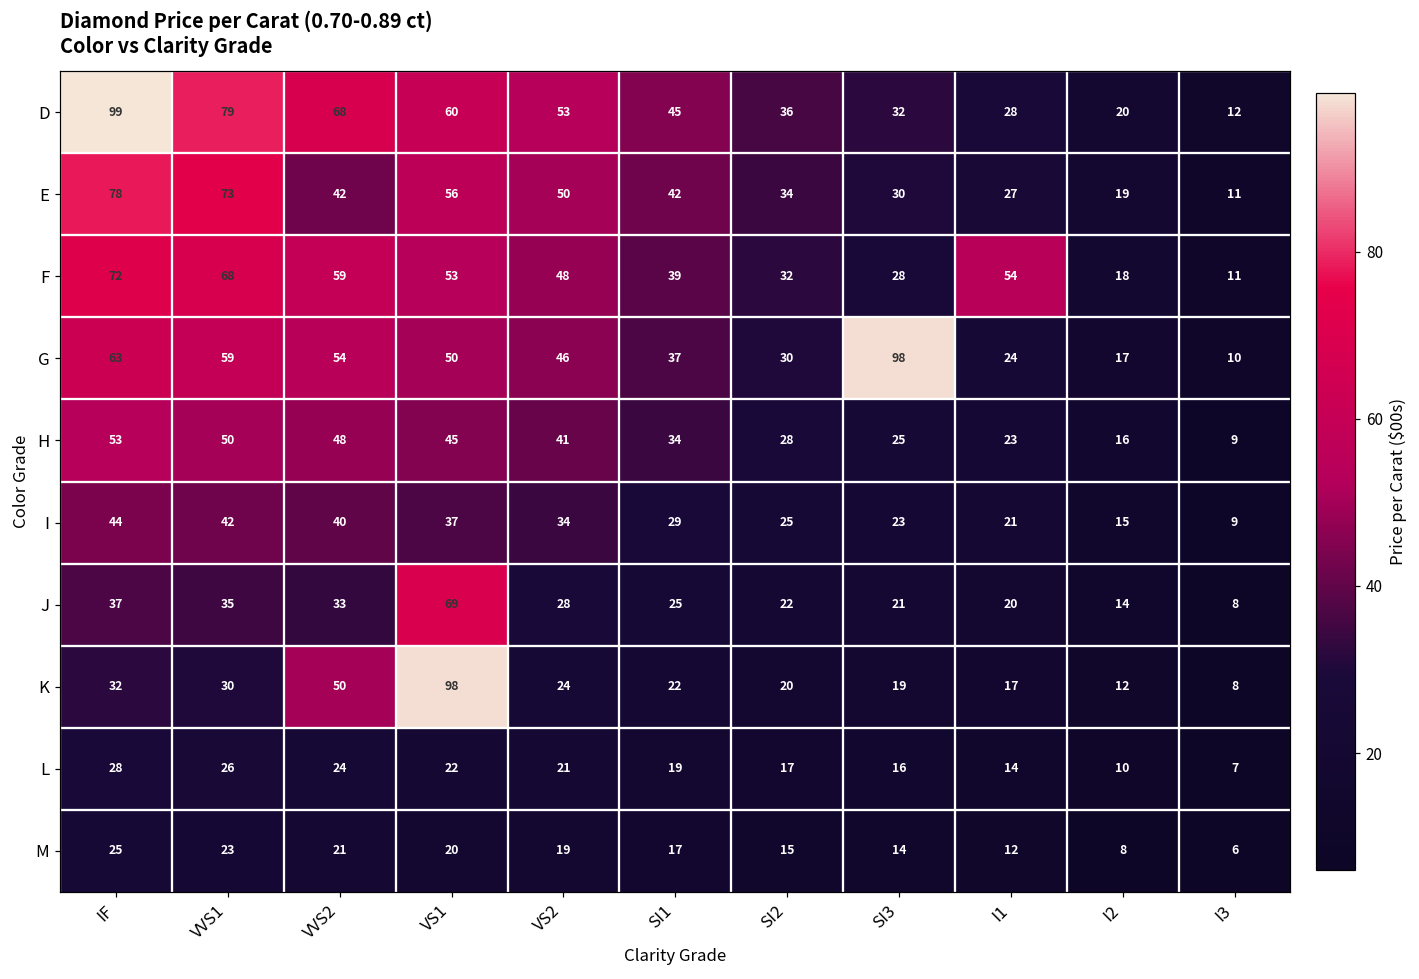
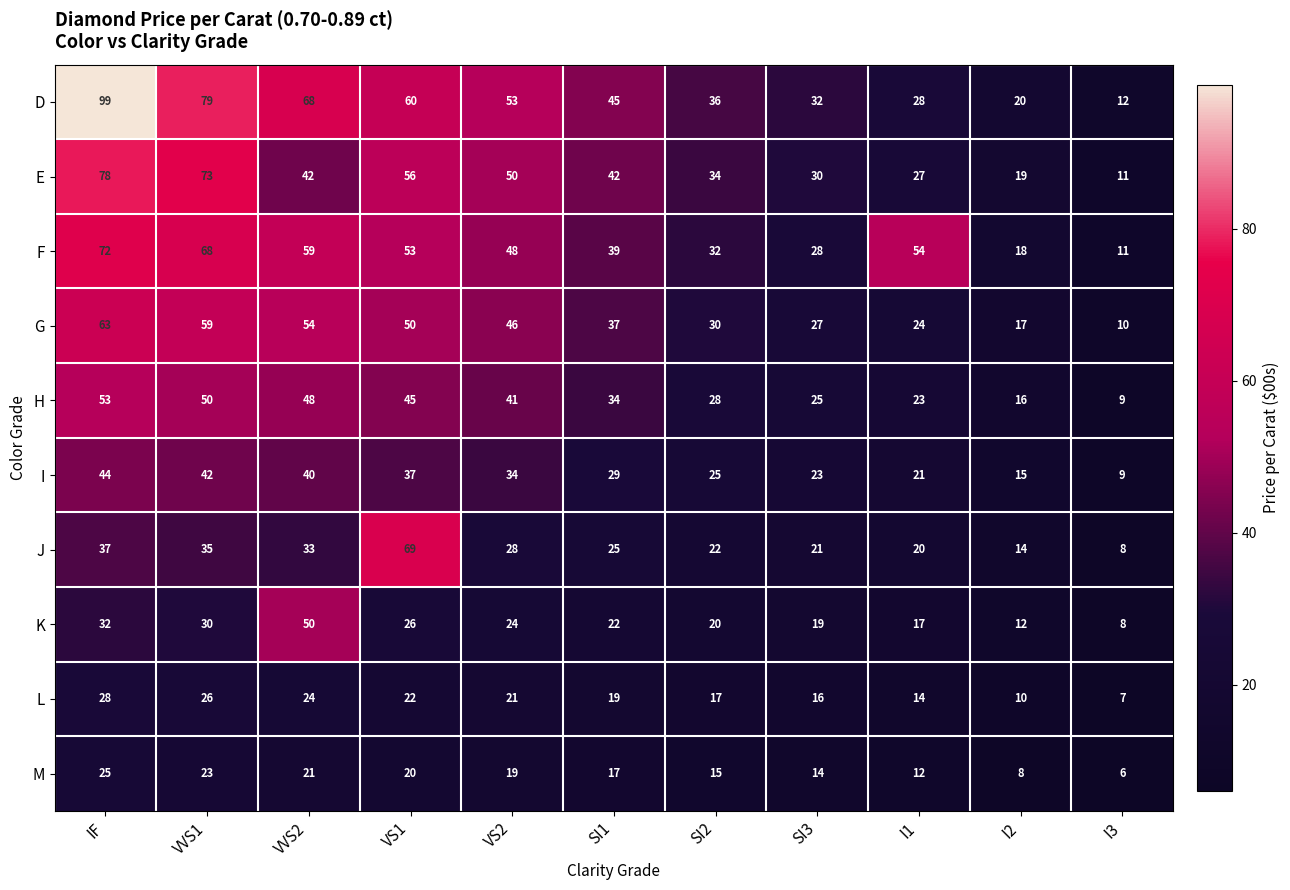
G, SI3: 98 -> 27
K, VS1: 98 -> 26
